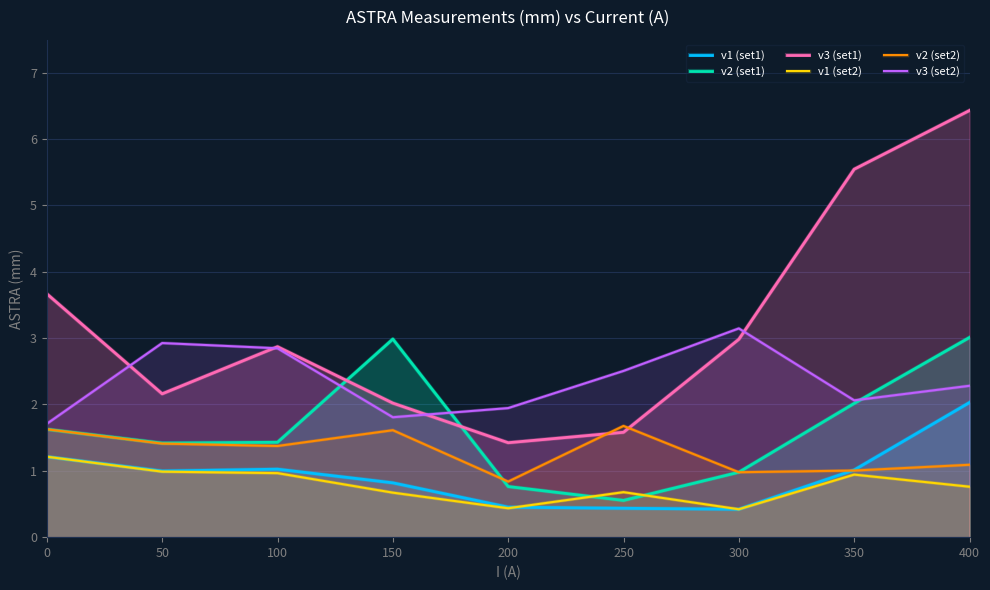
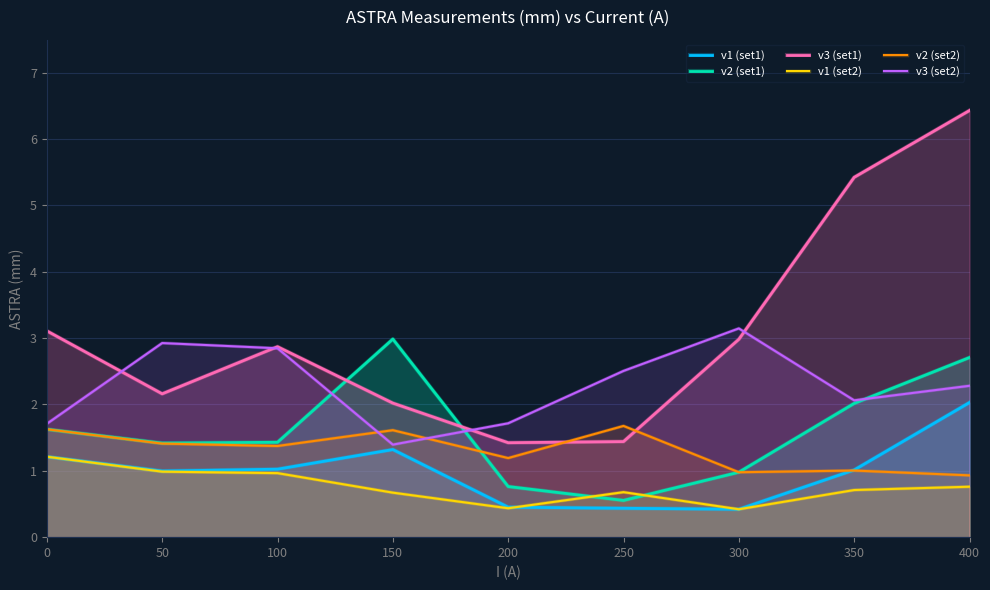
v3 (set1), 0: 3.7 -> 3.1
v1 (set1), 150: 0.8 -> 1.3
v3 (set2), 150: 1.8 -> 1.4
v2 (set2), 200: 0.8 -> 1.2
v3 (set2), 200: 1.9 -> 1.7
v3 (set1), 250: 1.6 -> 1.4
v3 (set1), 350: 5.5 -> 5.4
v1 (set2), 350: 0.9 -> 0.7
v2 (set1), 400: 3.0 -> 2.7
v2 (set2), 400: 1.1 -> 0.9
